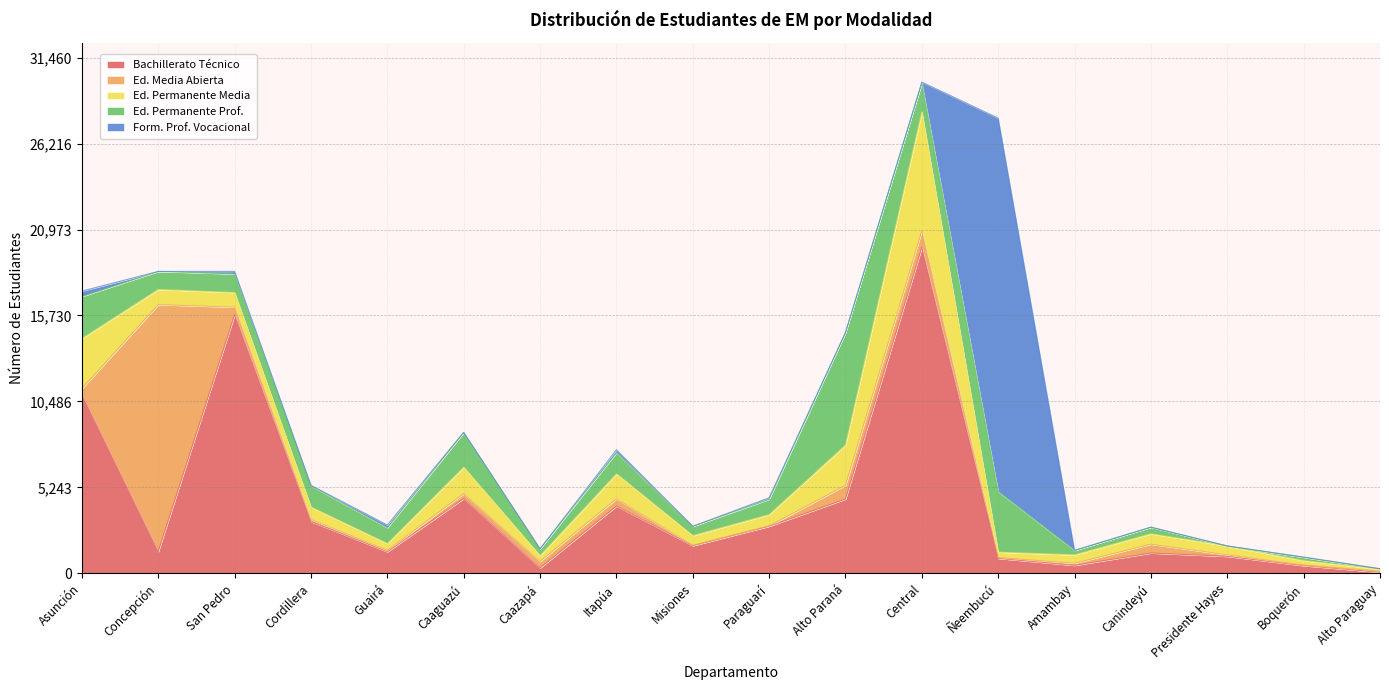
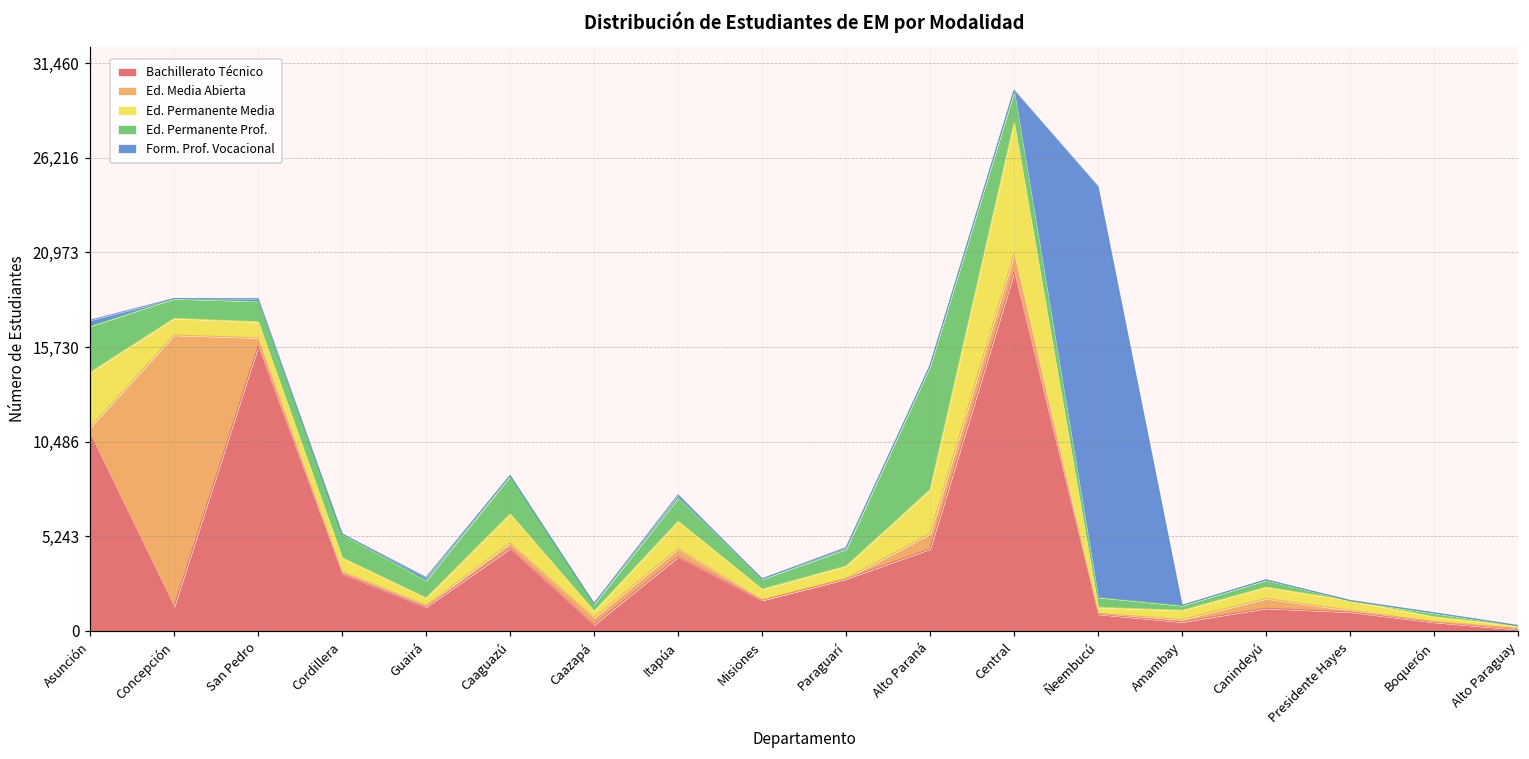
Ed. Permanente Prof., Ñeembucú: 3,700 -> 600
